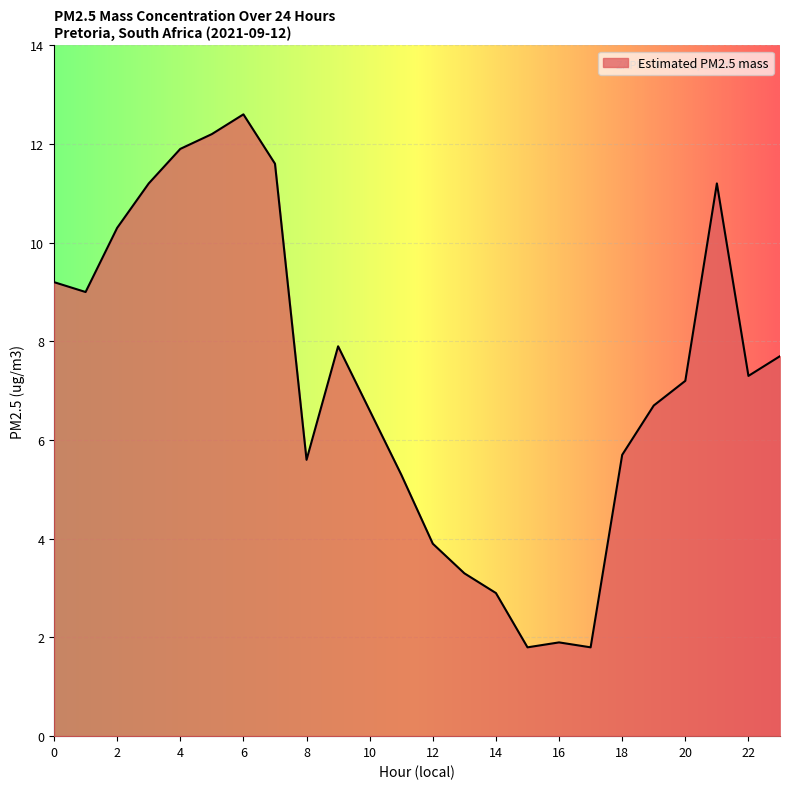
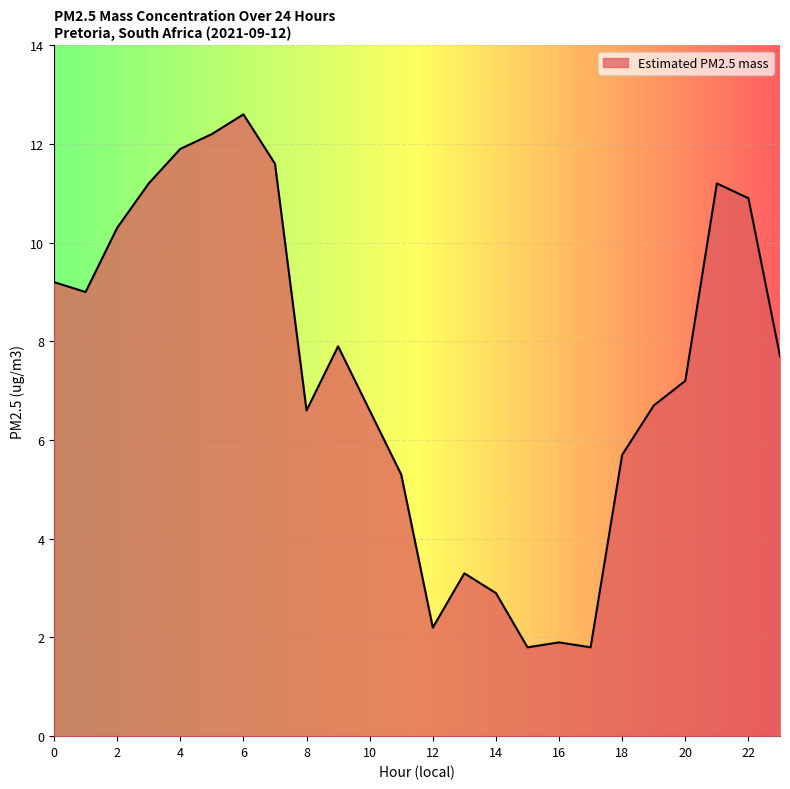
8: 5.6 -> 6.6
12: 3.9 -> 2.2
22: 7.3 -> 10.9
